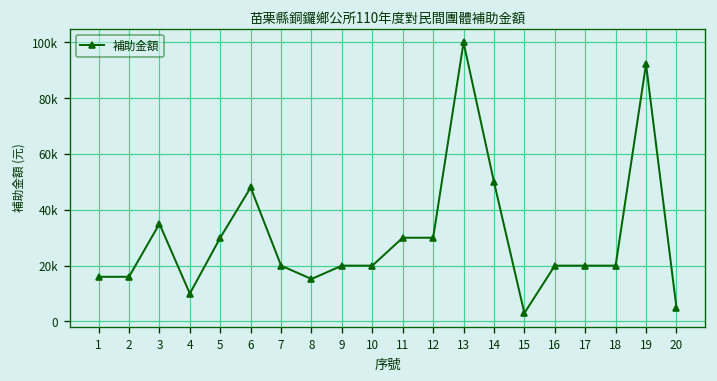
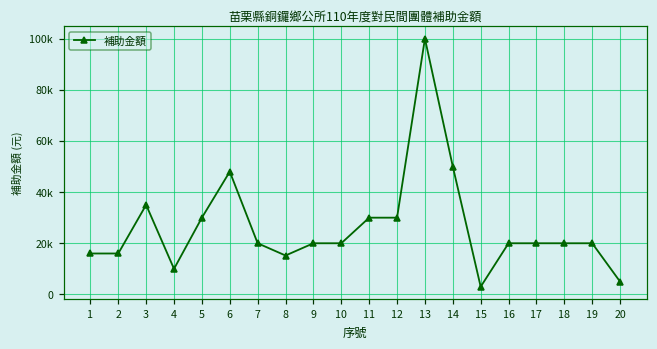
19: 92000 -> 20000
